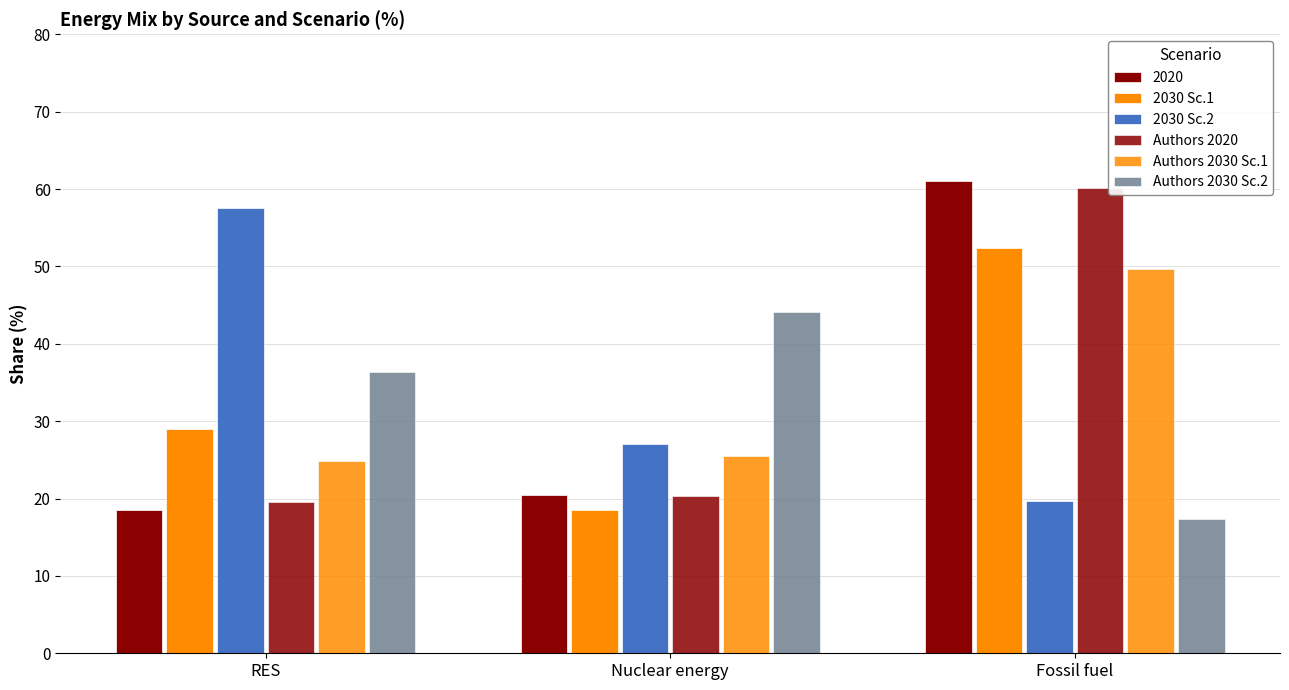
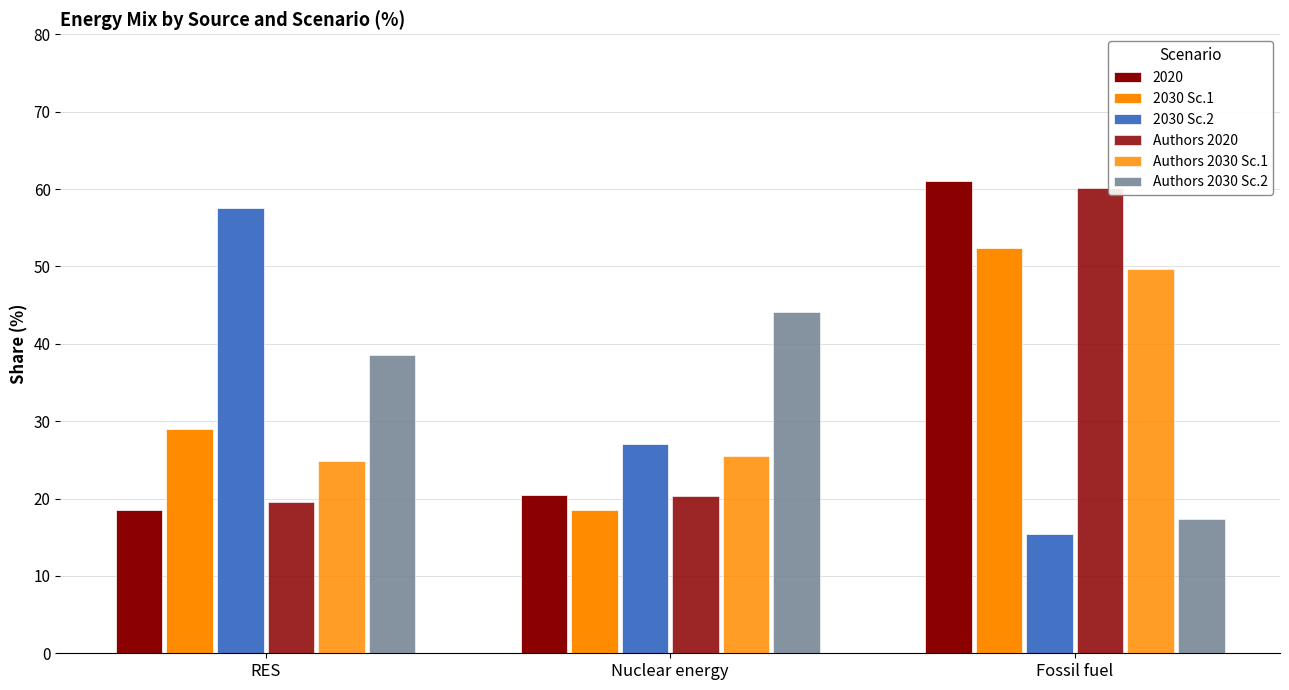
Authors 2030 Sc.2, RES: 36 -> 39
2030 Sc.2, Fossil fuel: 20 -> 15
